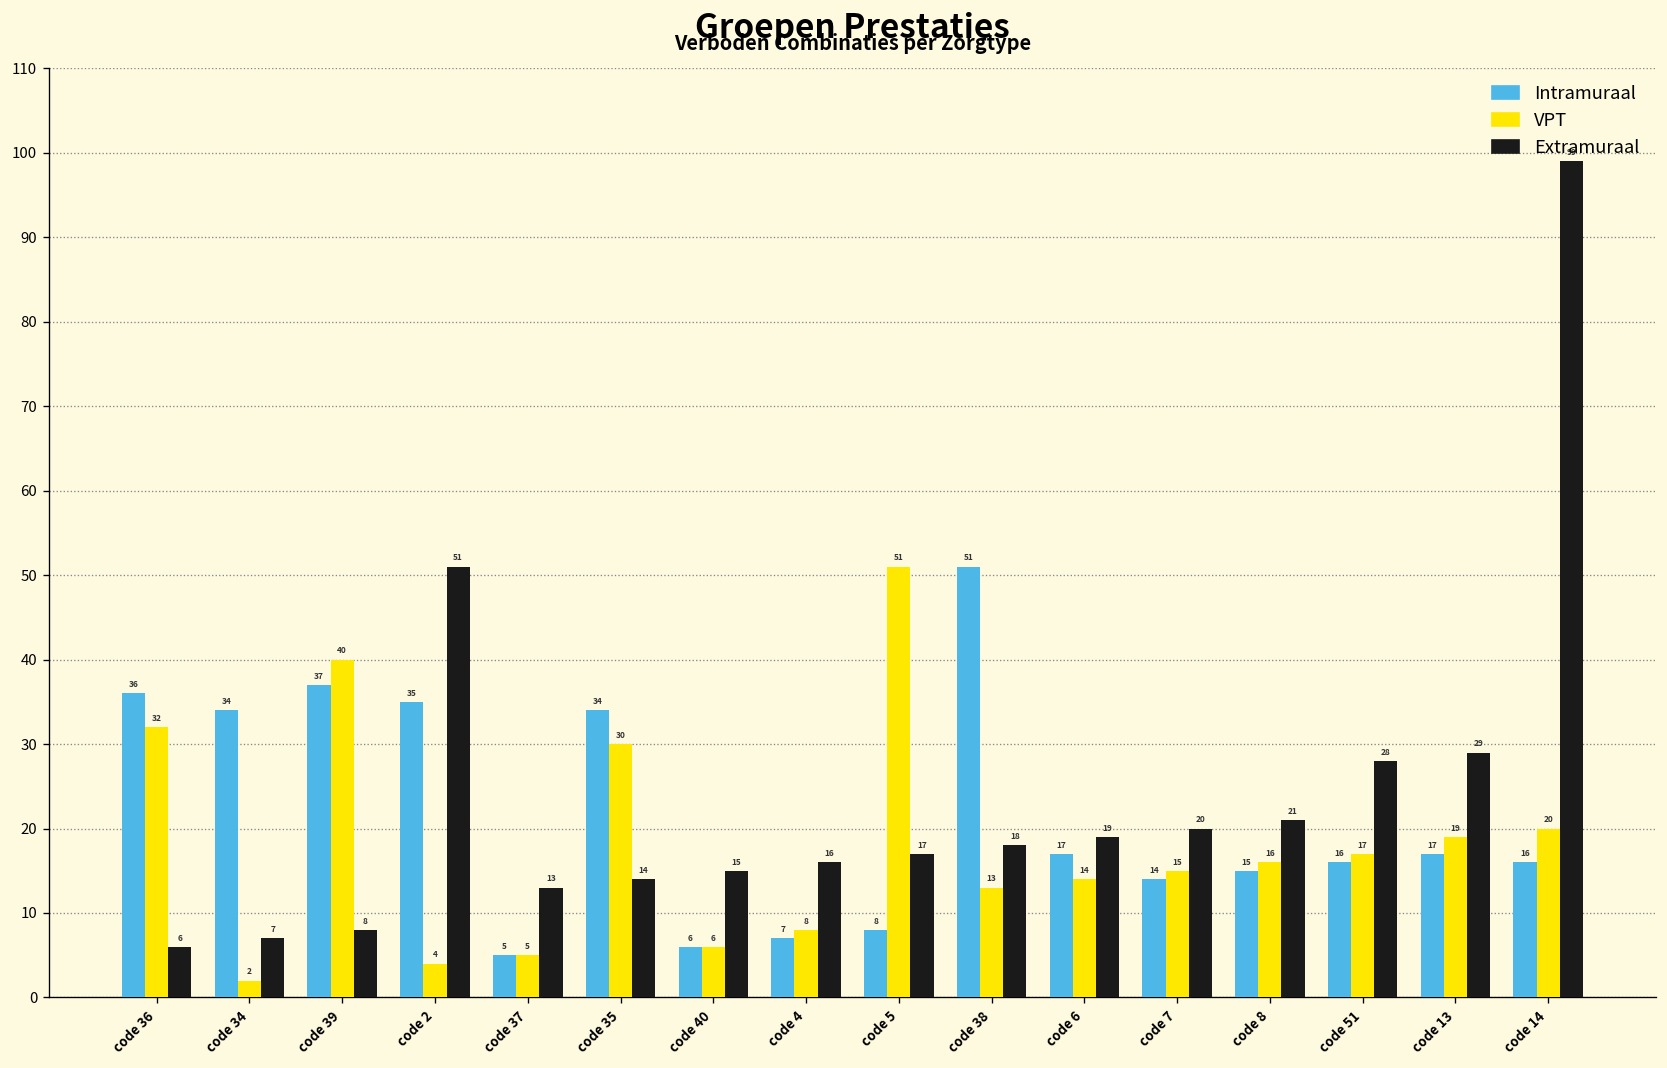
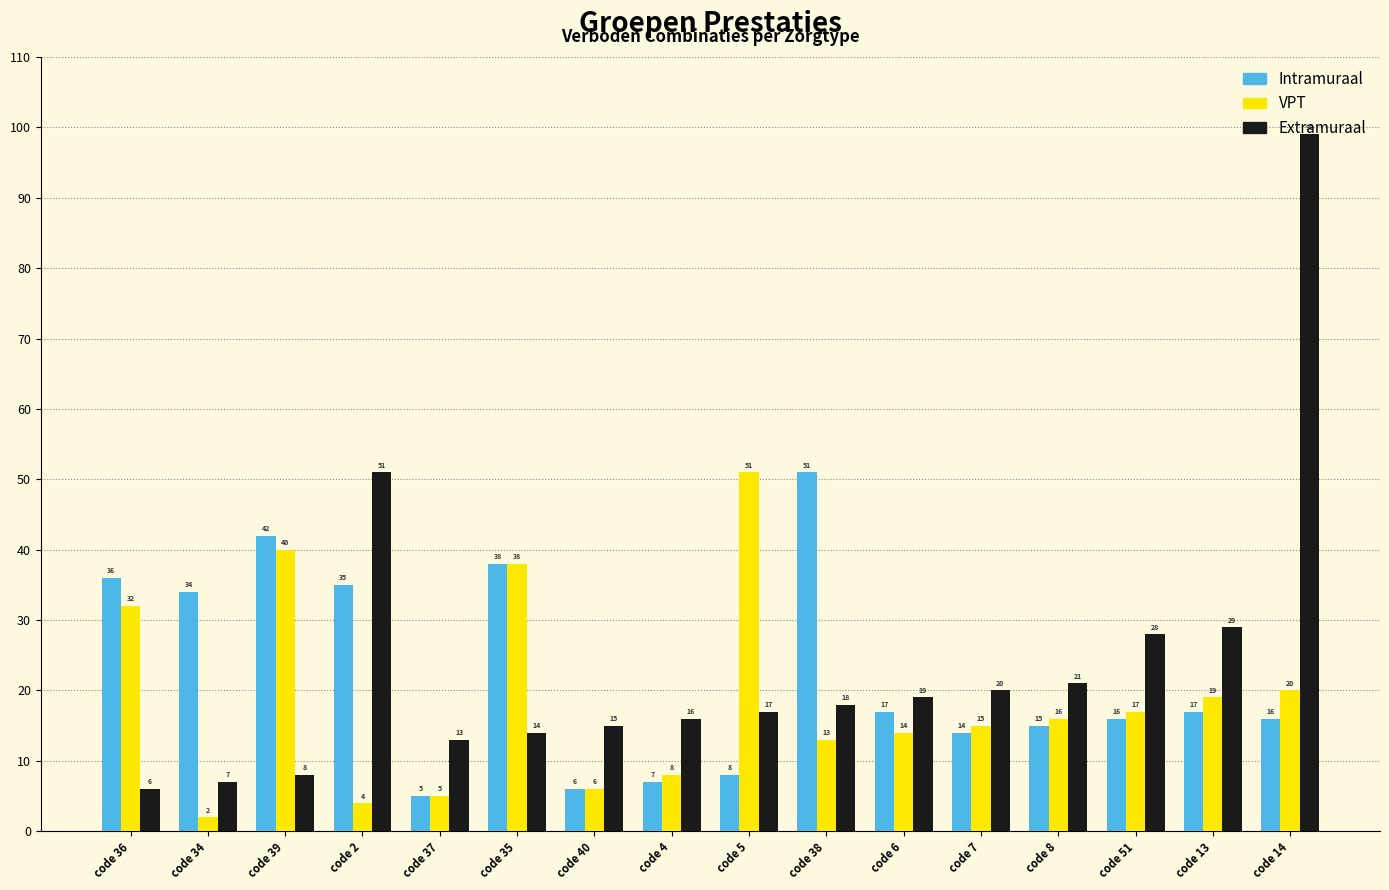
Intramuraal, code 39: 37 -> 42
Intramuraal, code 35: 34 -> 38
VPT, code 35: 30 -> 38
